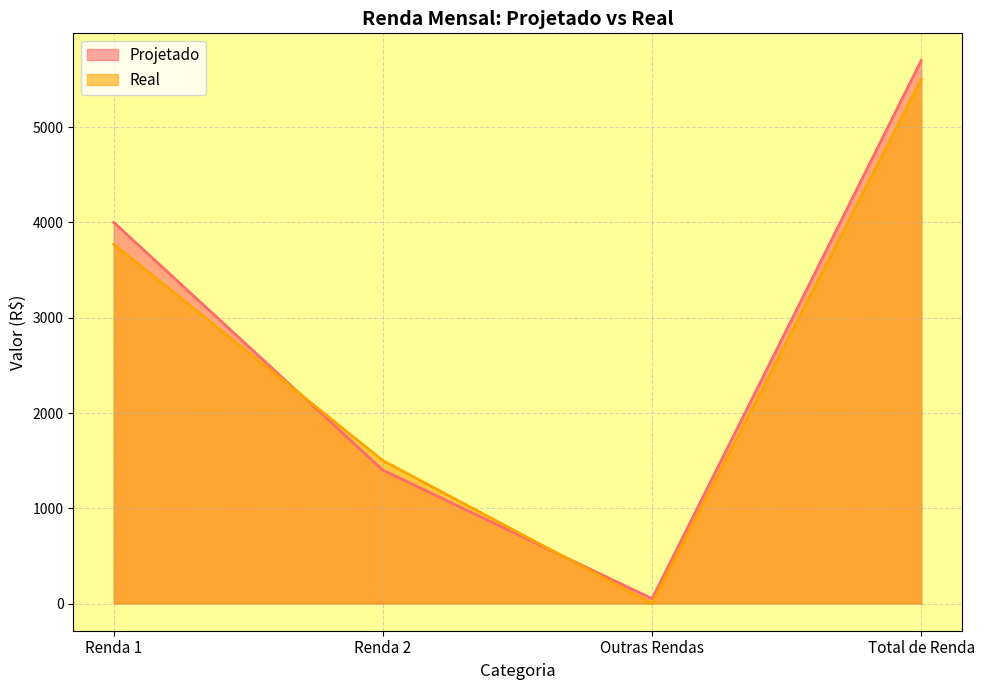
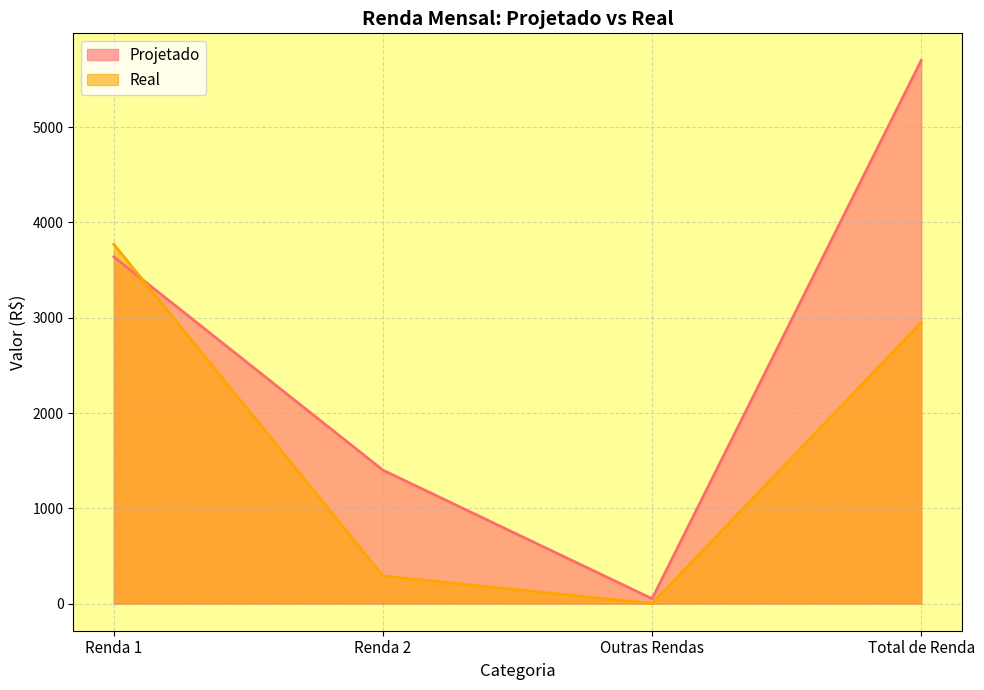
Projetado, Renda 1: 4000 -> 3600
Real, Renda 2: 1500 -> 300
Real, Total de Renda: 5500 -> 3000
